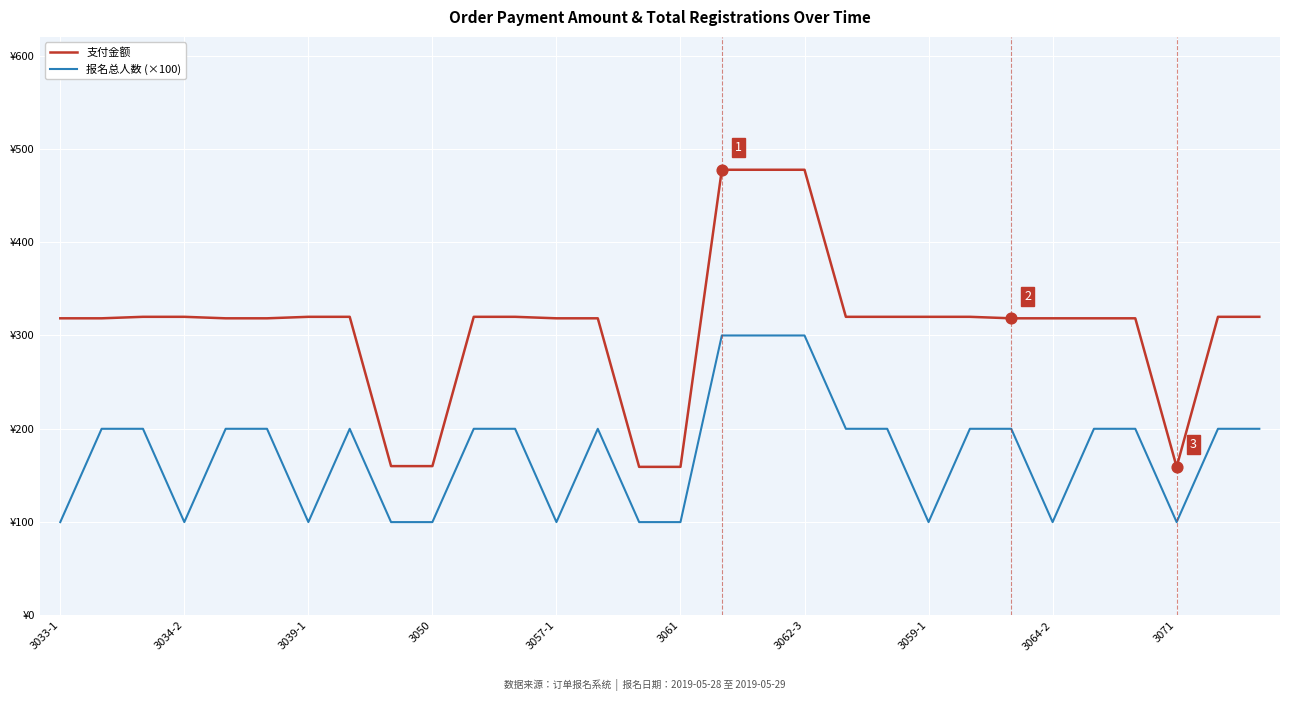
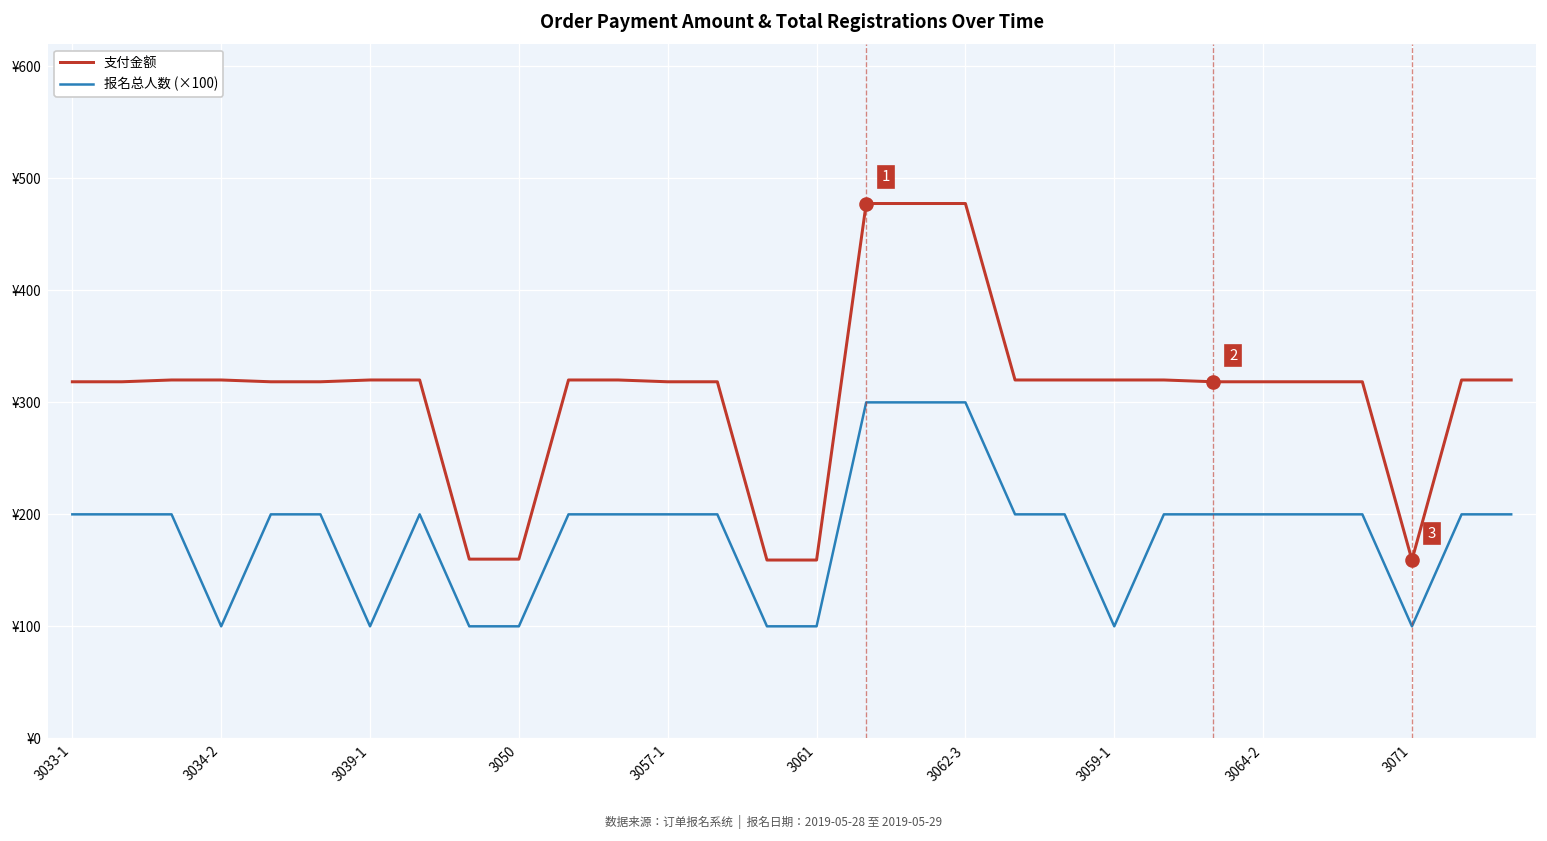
报名总人数 (×100), 3033-1: ¥100 -> ¥200
报名总人数 (×100), 3057-1: ¥100 -> ¥200
报名总人数 (×100), 3064-2: ¥100 -> ¥200
